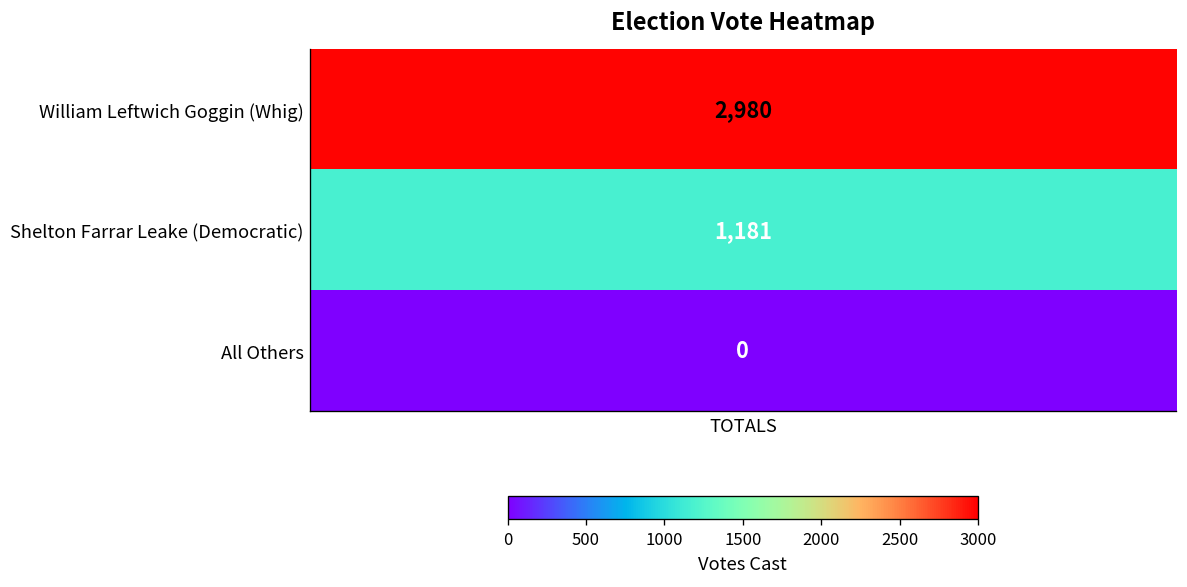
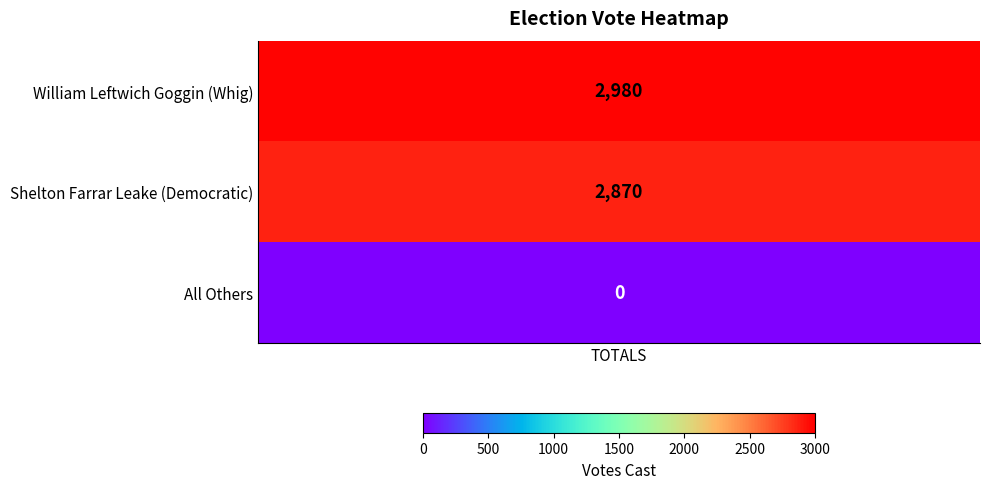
Shelton Farrar Leake (Democratic), TOTALS: 1,181 -> 2,870
